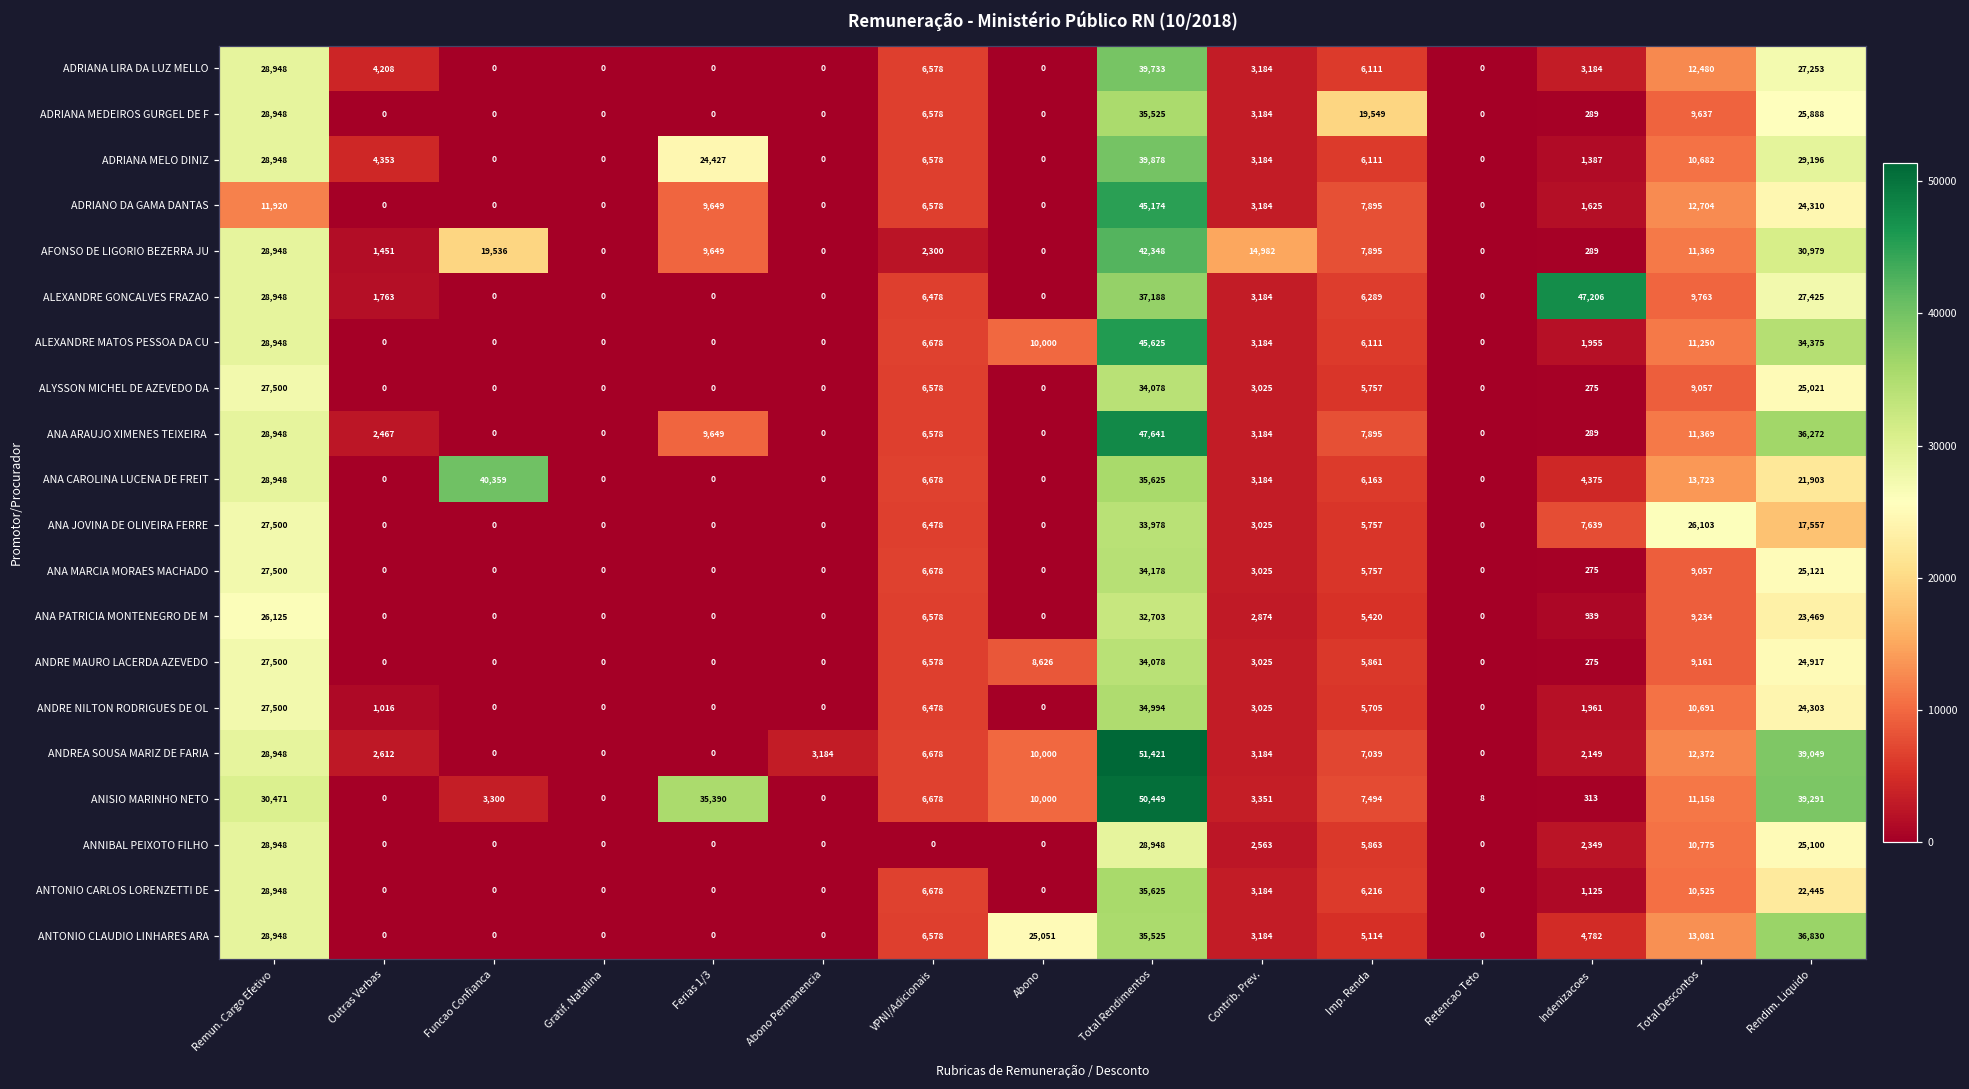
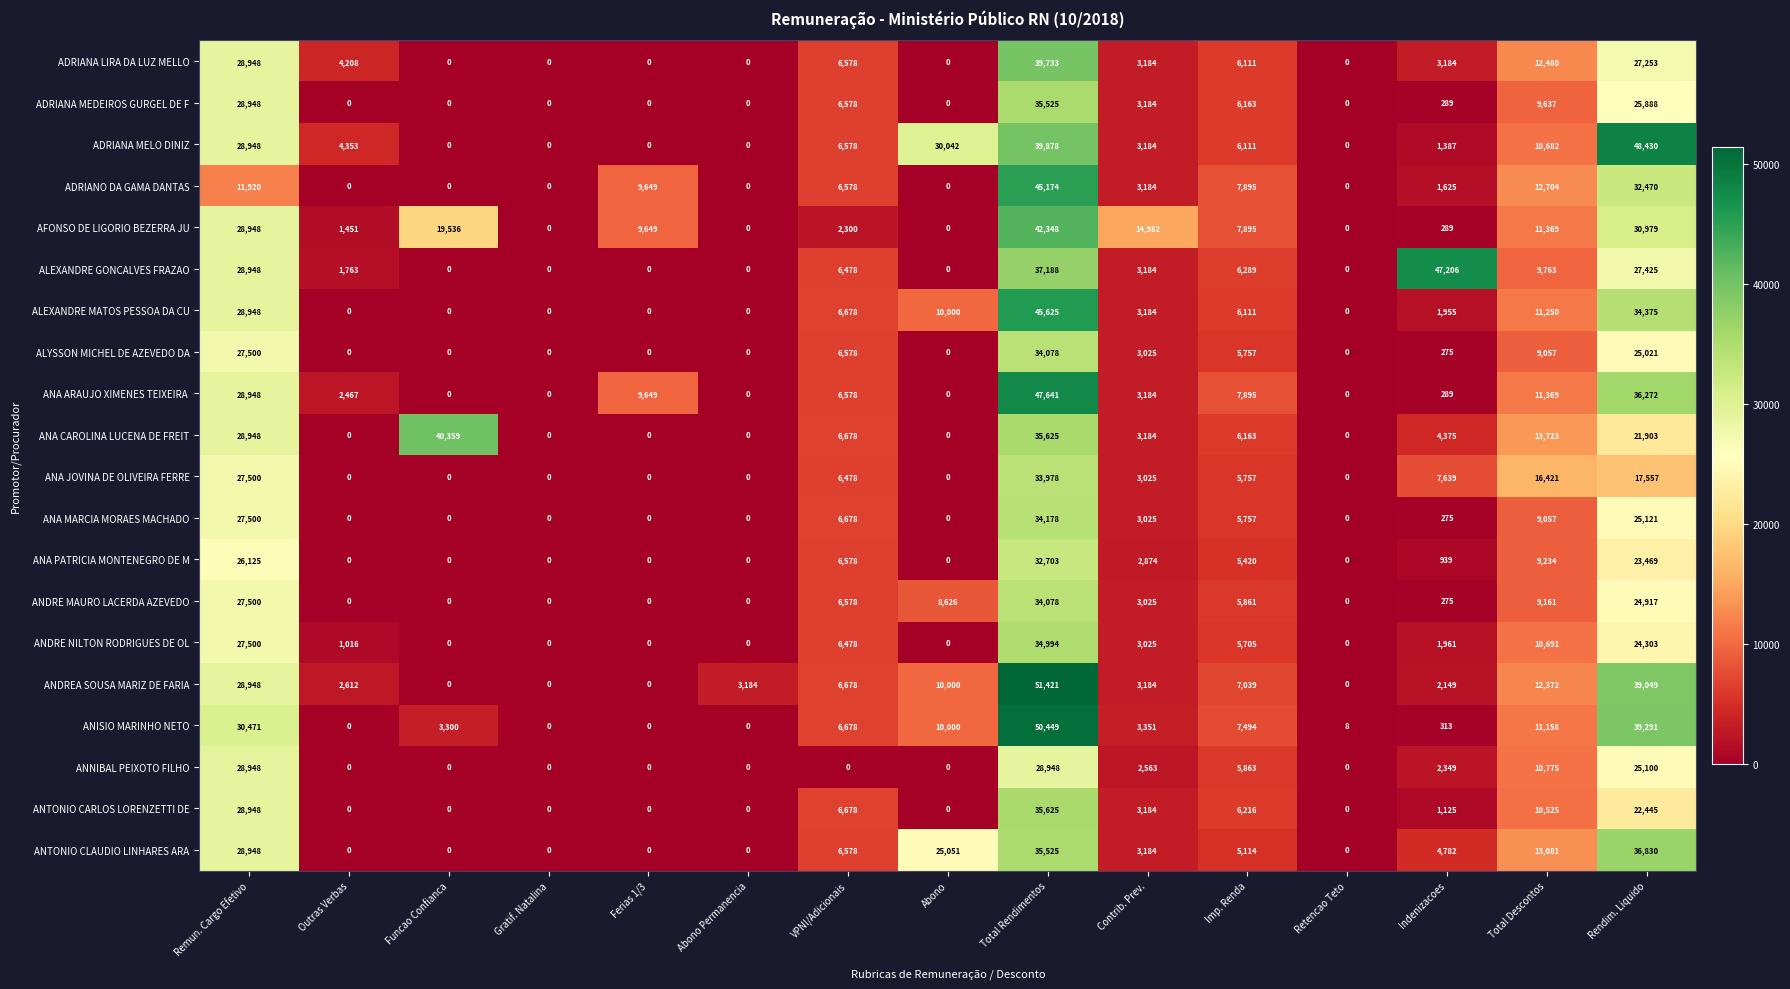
ADRIANA MEDEIROS GURGEL DE F, Imp. Renda: 19,549 -> 6,163
ADRIANA MELO DINIZ, Ferias 1/3: 24,427 -> 0
ADRIANA MELO DINIZ, Abono: 0 -> 30,042
ADRIANA MELO DINIZ, Rendim. Liquido: 29,196 -> 48,430
ADRIANO DA GAMA DANTAS, Rendim. Liquido: 24,310 -> 32,470
ANA JOVINA DE OLIVEIRA FERRE, Total Descontos: 26,103 -> 16,421
ANISIO MARINHO NETO, Ferias 1/3: 35,390 -> 0
